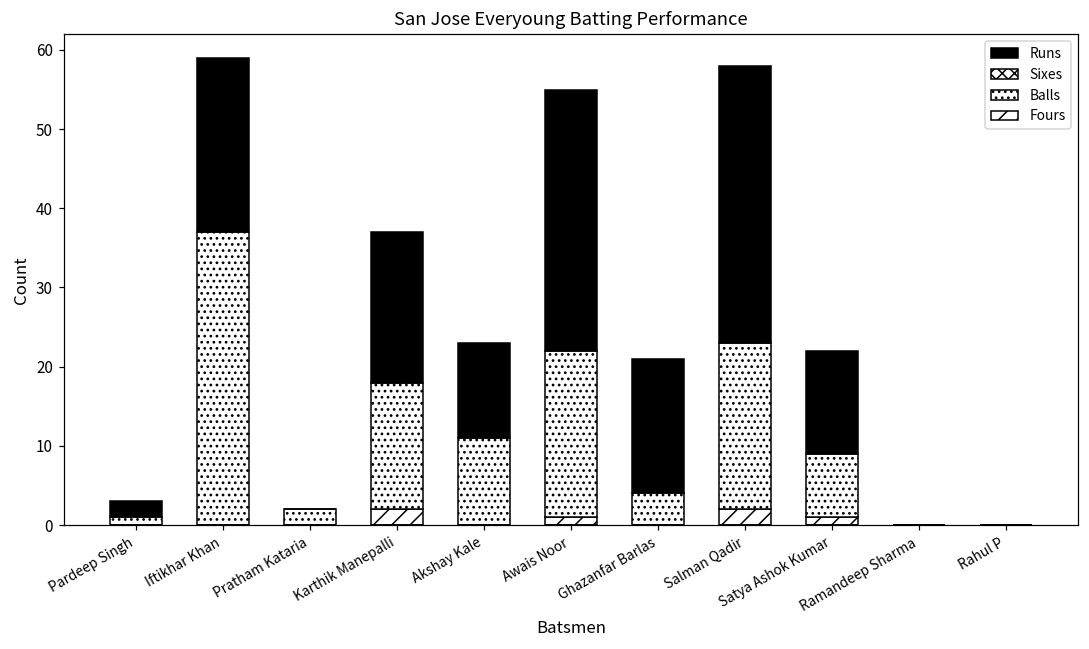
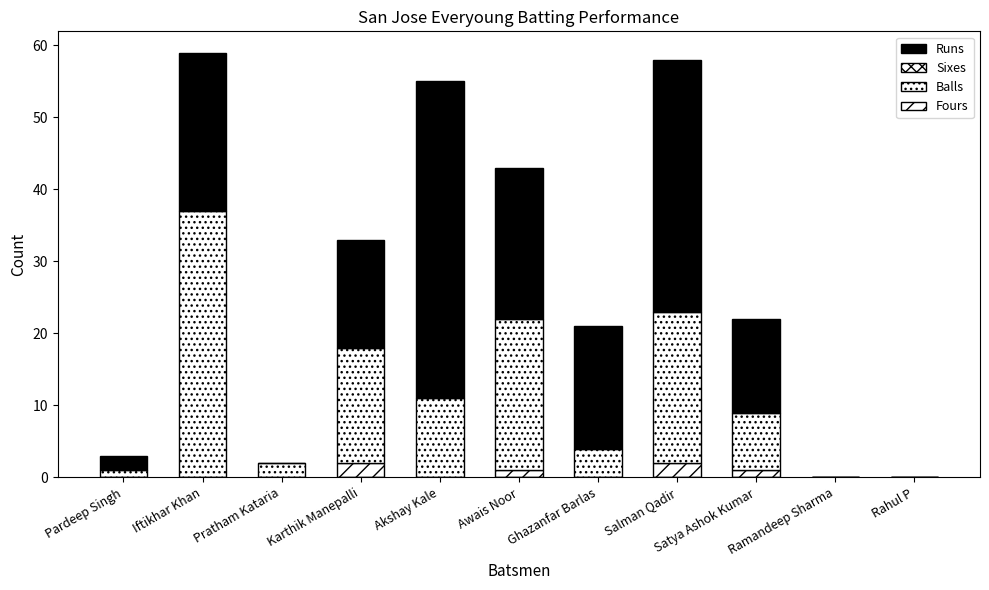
Runs, Karthik Manepalli: 19 -> 15
Runs, Akshay Kale: 12 -> 44
Runs, Awais Noor: 33 -> 21
